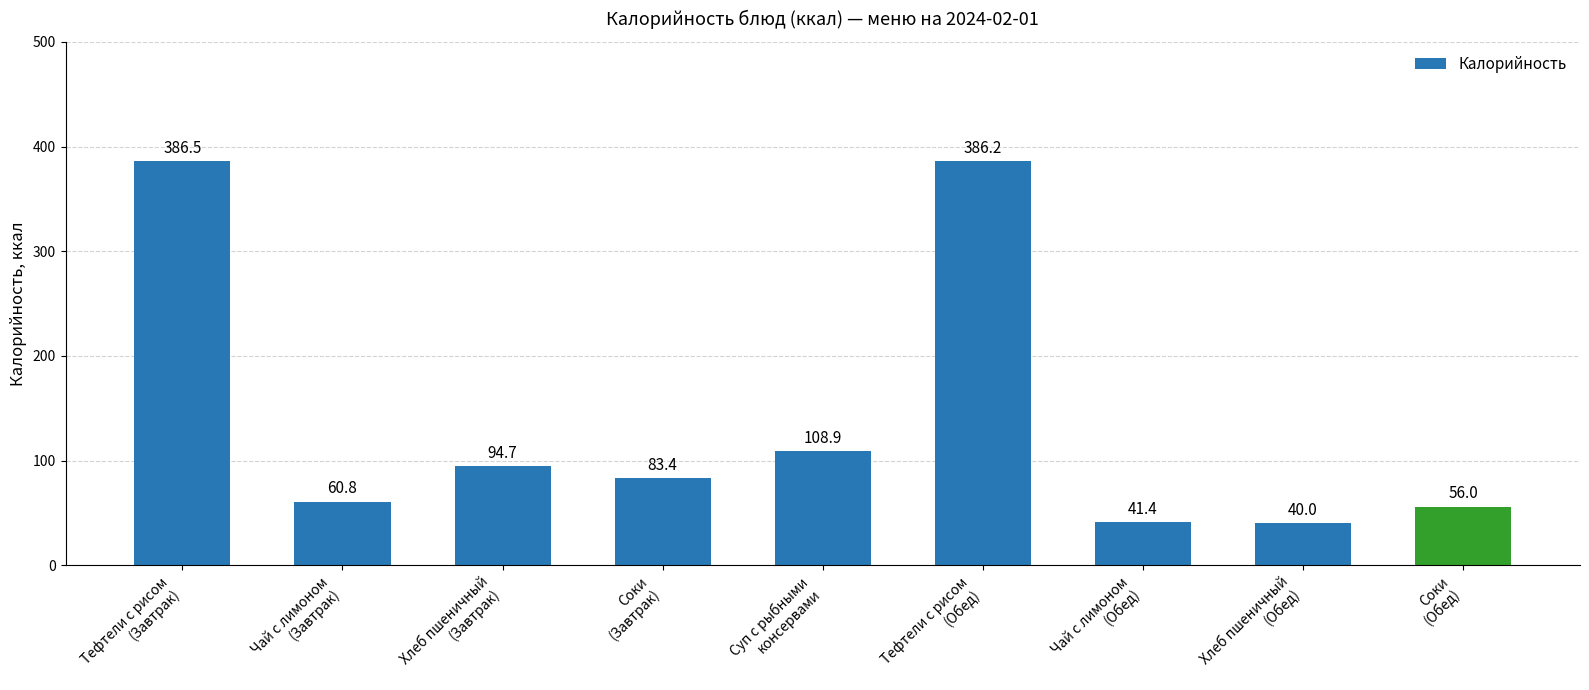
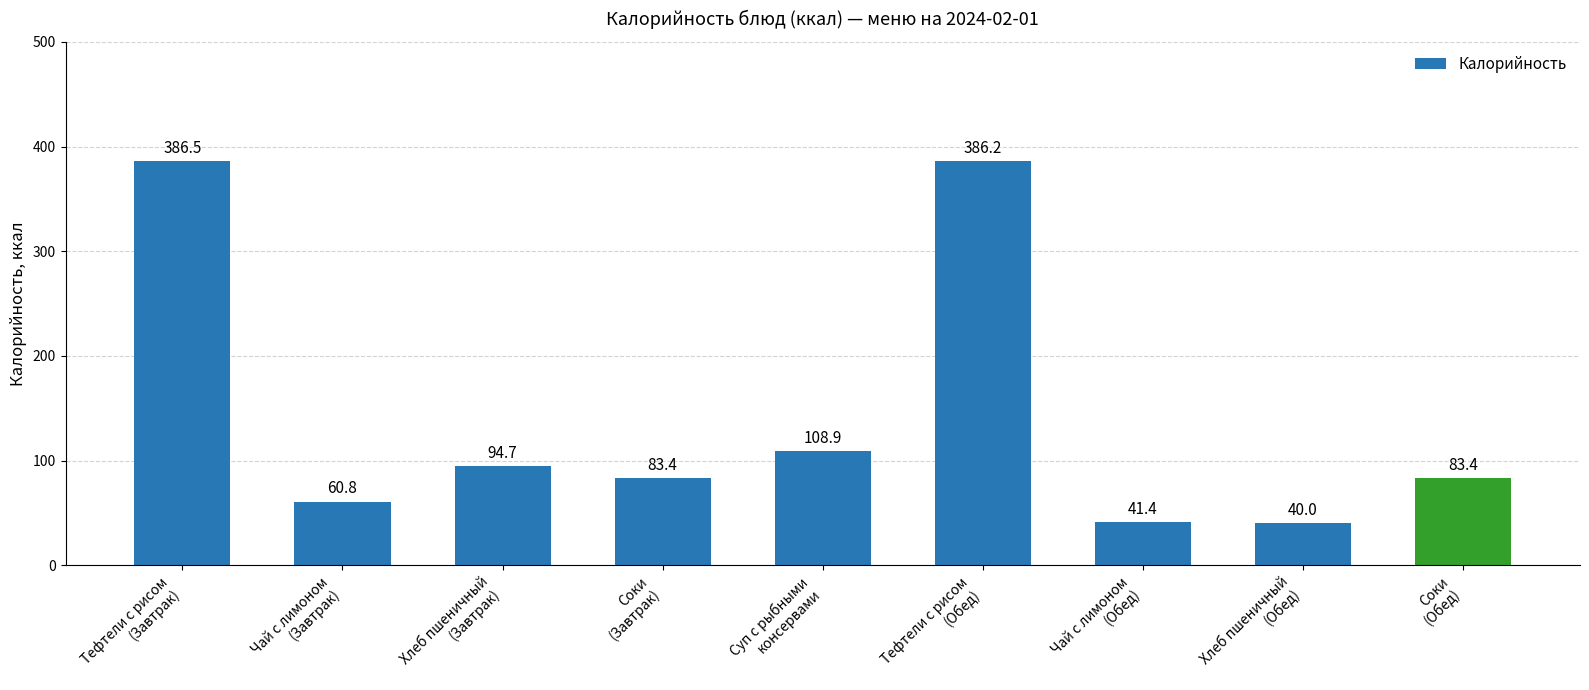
Соки (Обед): 56.0 -> 83.4
